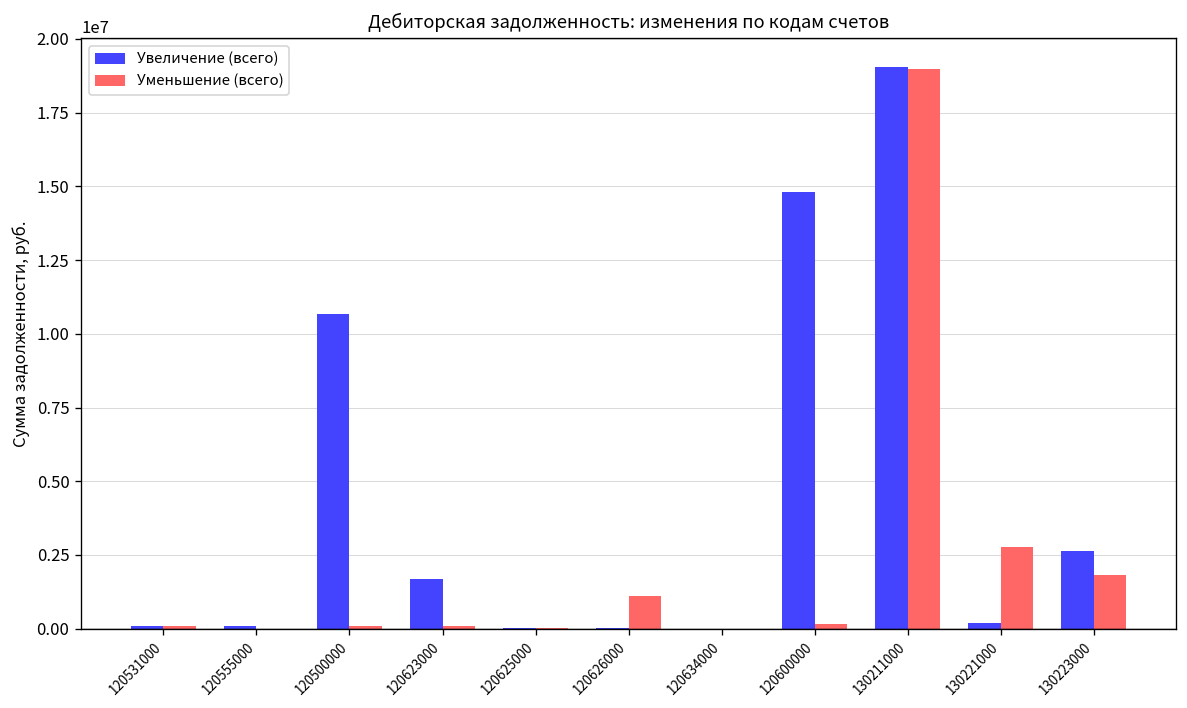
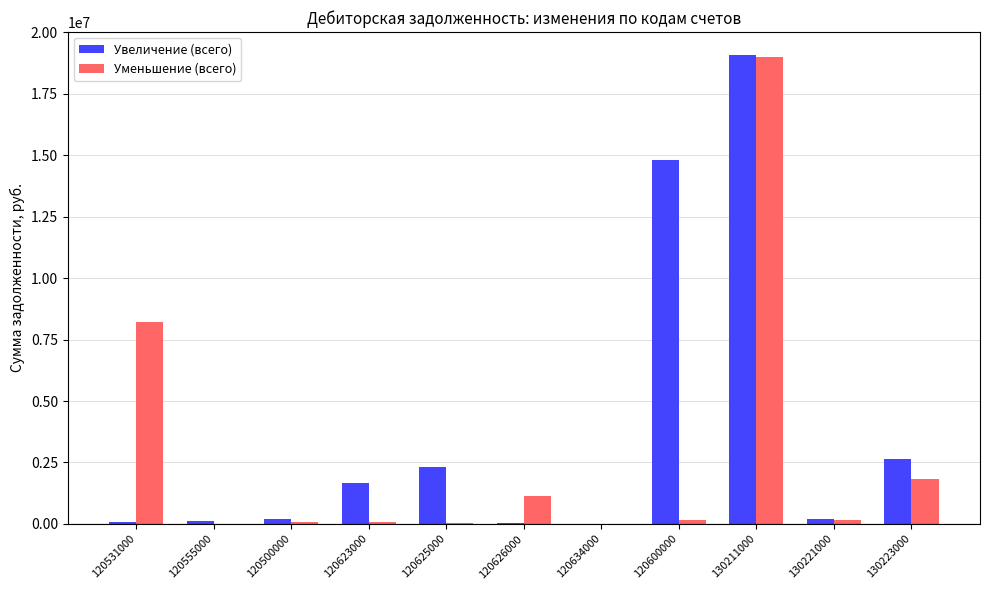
Уменьшение (всего), 120531000: 100000 -> 8200000
Увеличение (всего), 120500000: 10700000 -> 200000
Увеличение (всего), 120625000: 0 -> 2300000
Уменьшение (всего), 130221000: 2800000 -> 200000
